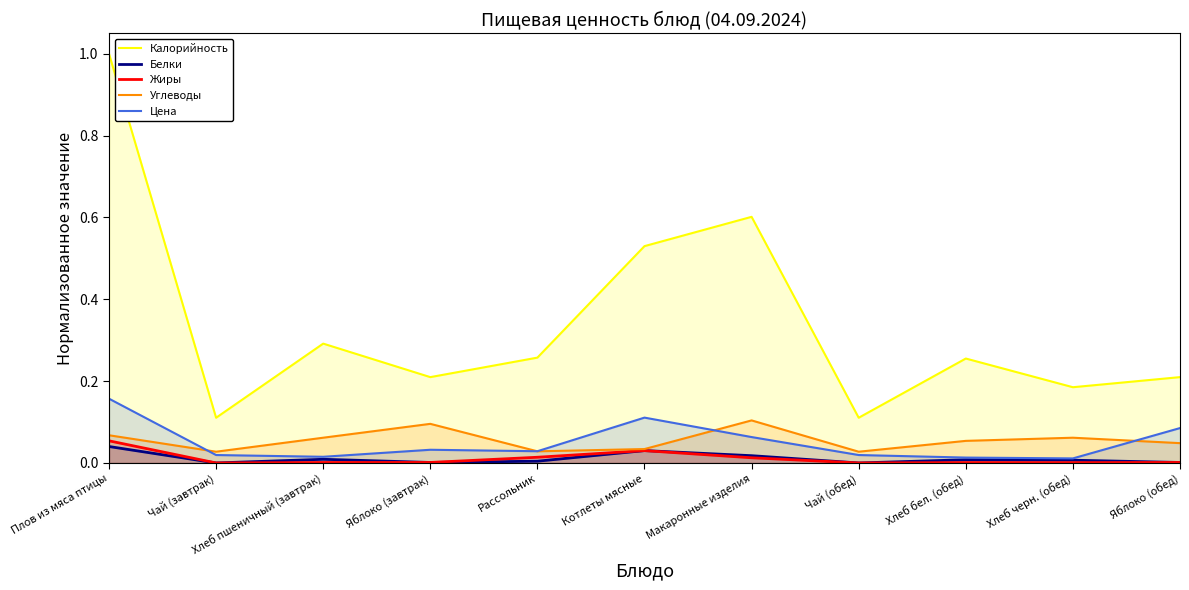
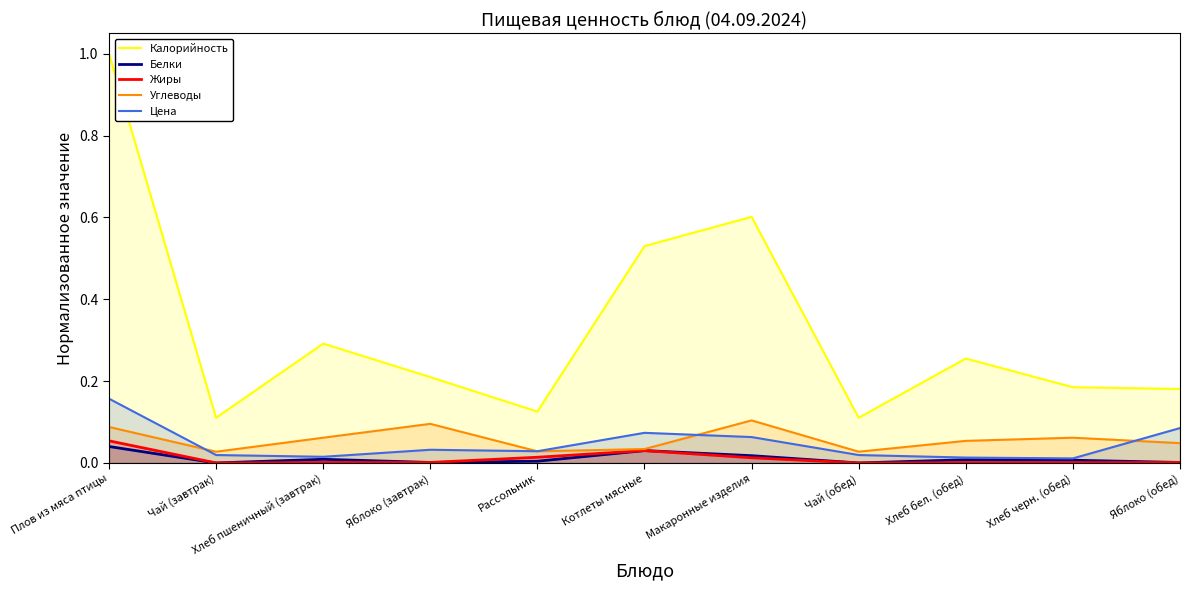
Углеводы, Плов из мяса птицы: 0.07 -> 0.09
Калорийность, Рассольник: 0.26 -> 0.13
Цена, Котлеты мясные: 0.11 -> 0.07
Калорийность, Яблоко (обед): 0.21 -> 0.18
